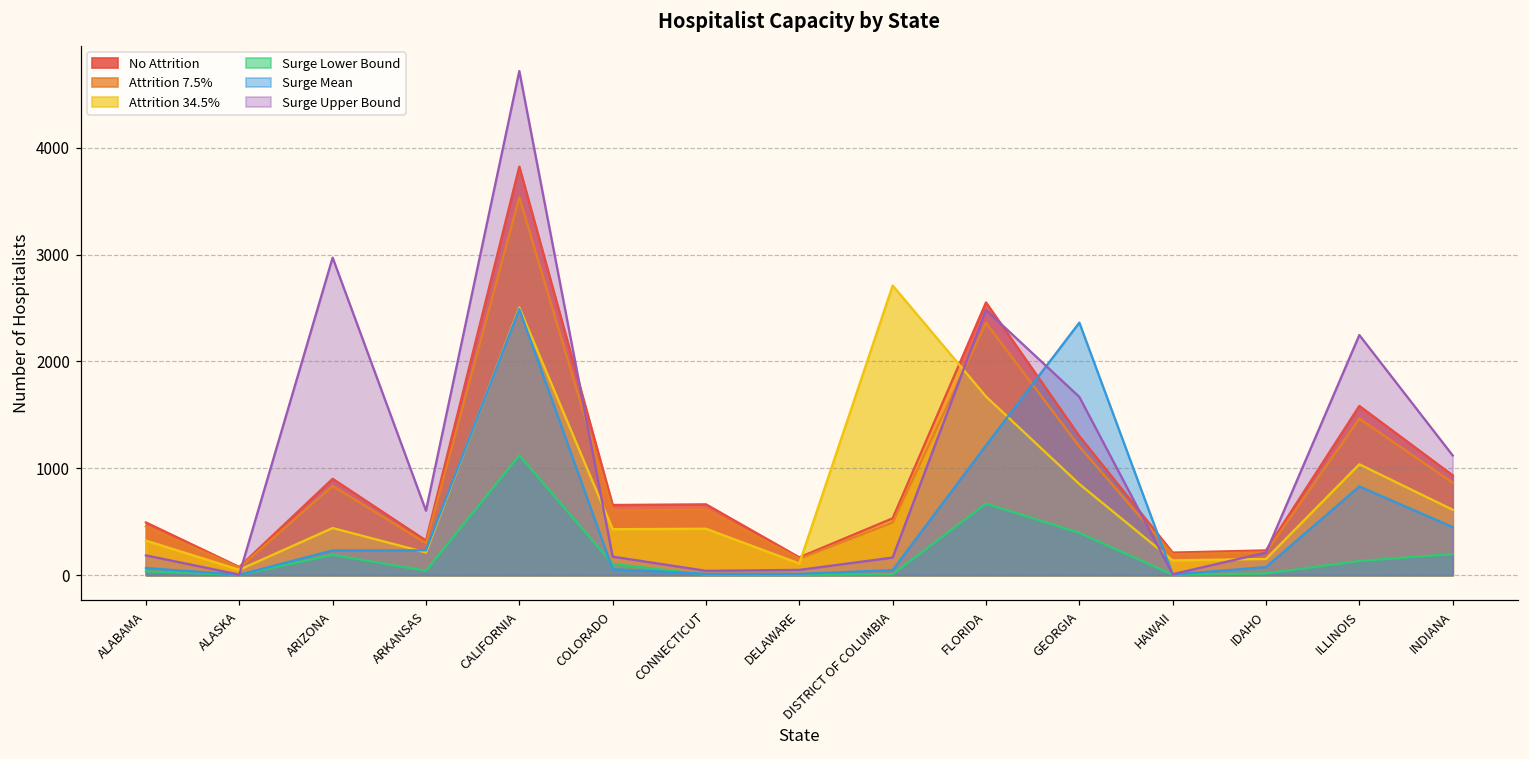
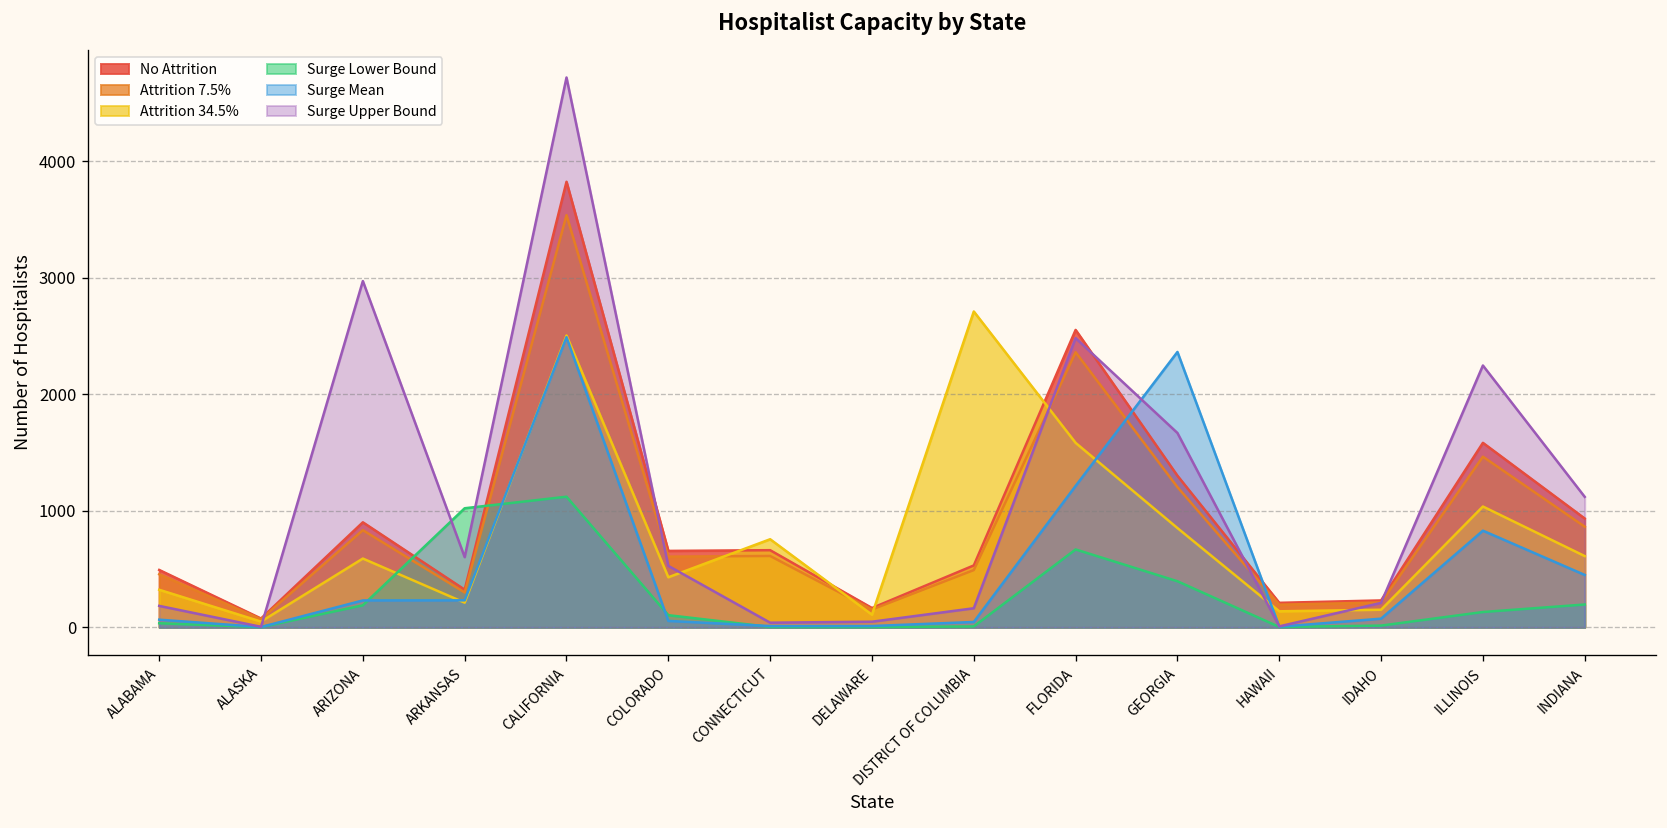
Attrition 34.5%, ARIZONA: 400 -> 600
Surge Lower Bound, ARKANSAS: 0 -> 1000
Surge Upper Bound, COLORADO: 200 -> 500
Attrition 34.5%, CONNECTICUT: 400 -> 800
Attrition 34.5%, FLORIDA: 1700 -> 1600
